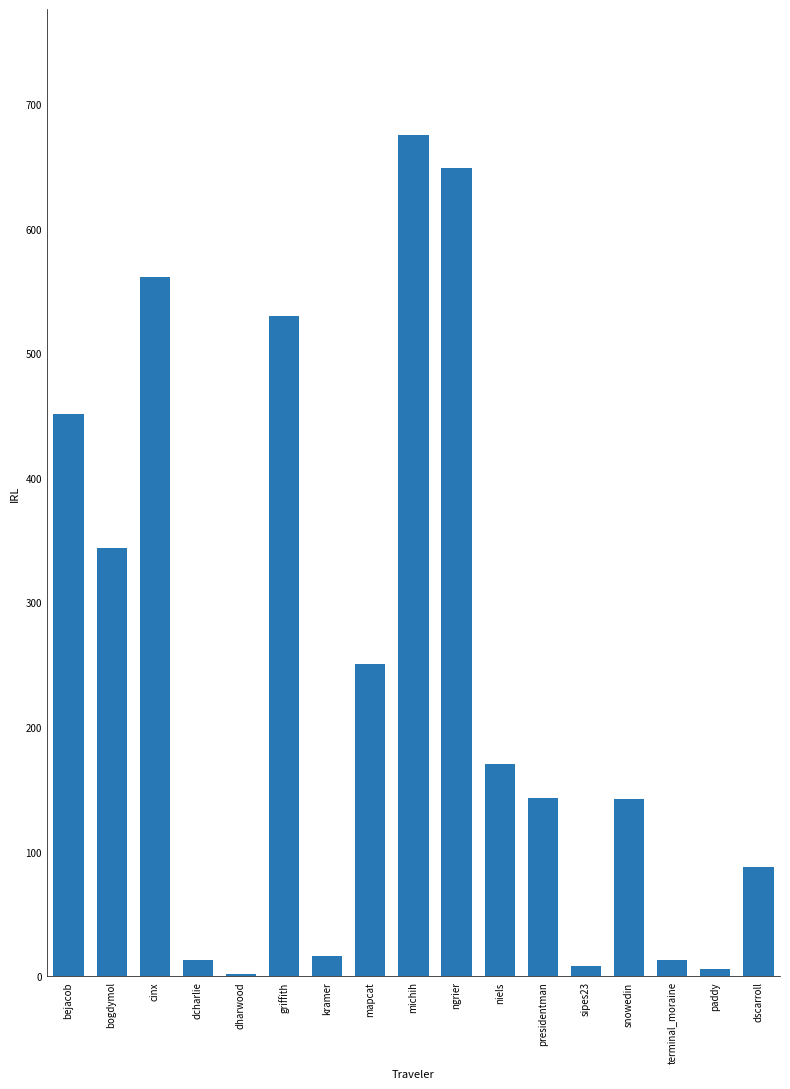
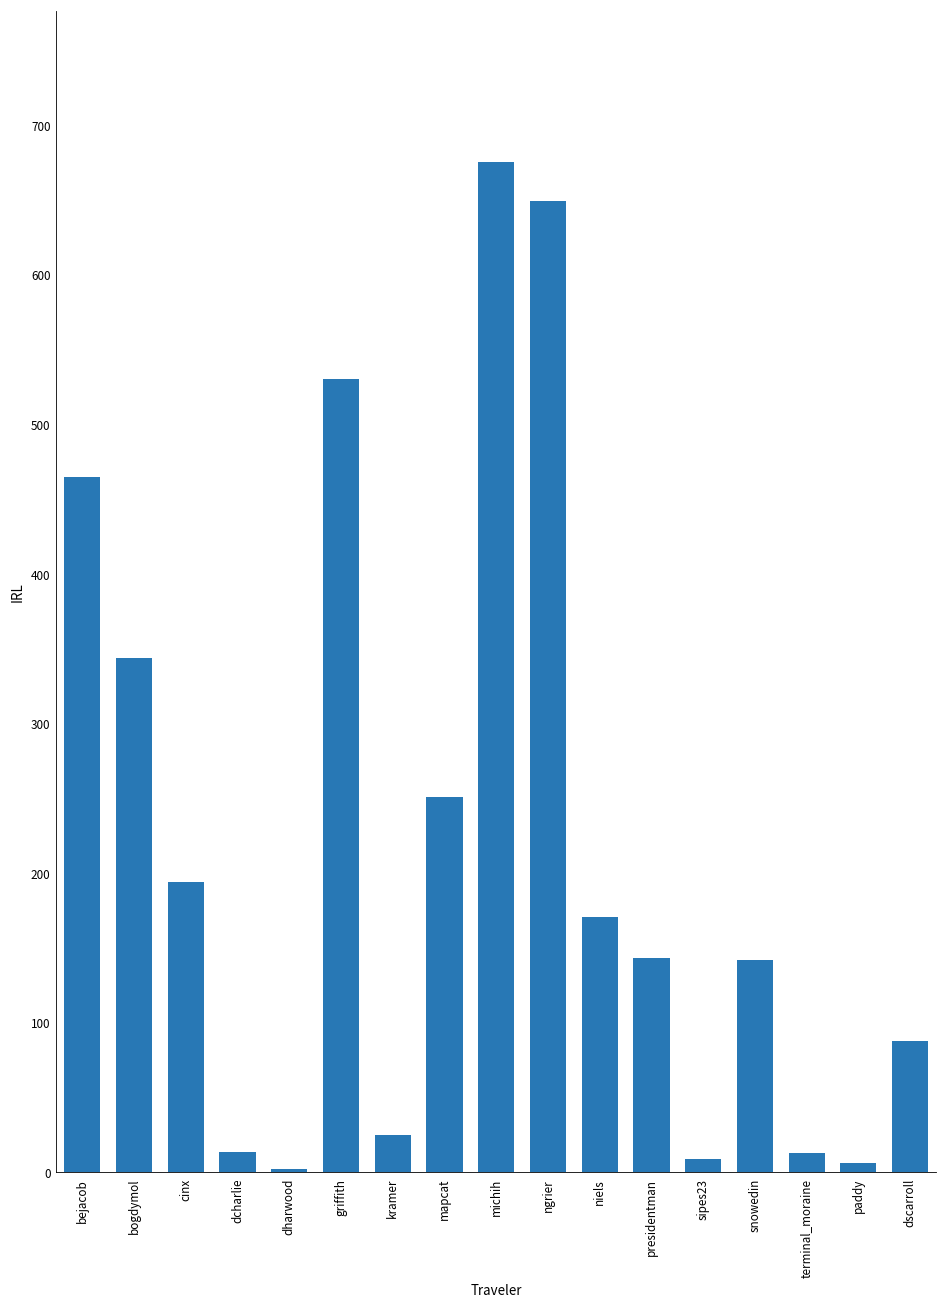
bejacob: 451 -> 464
cinx: 561 -> 194
kramer: 17 -> 25
